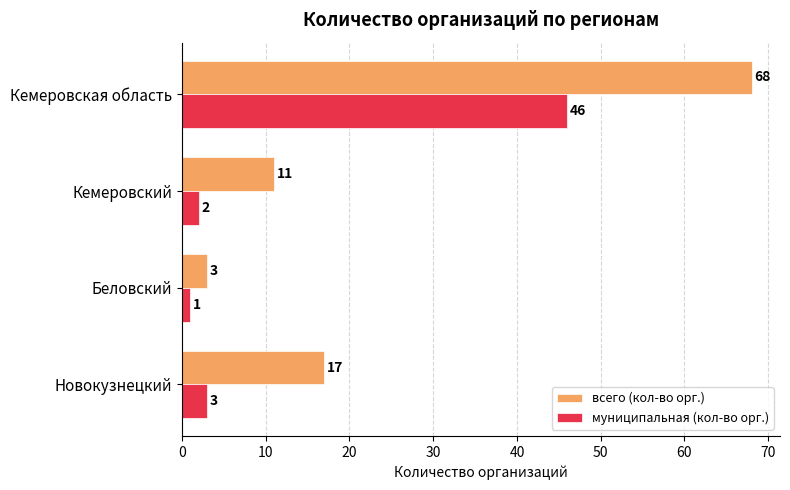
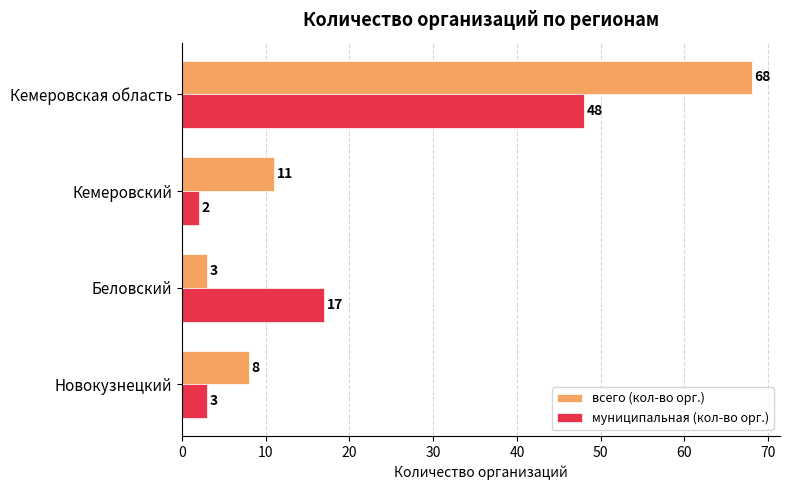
муниципальная (кол-во орг.), Кемеровская область: 46 -> 48
муниципальная (кол-во орг.), Беловский: 1 -> 17
всего (кол-во орг.), Новокузнецкий: 17 -> 8
